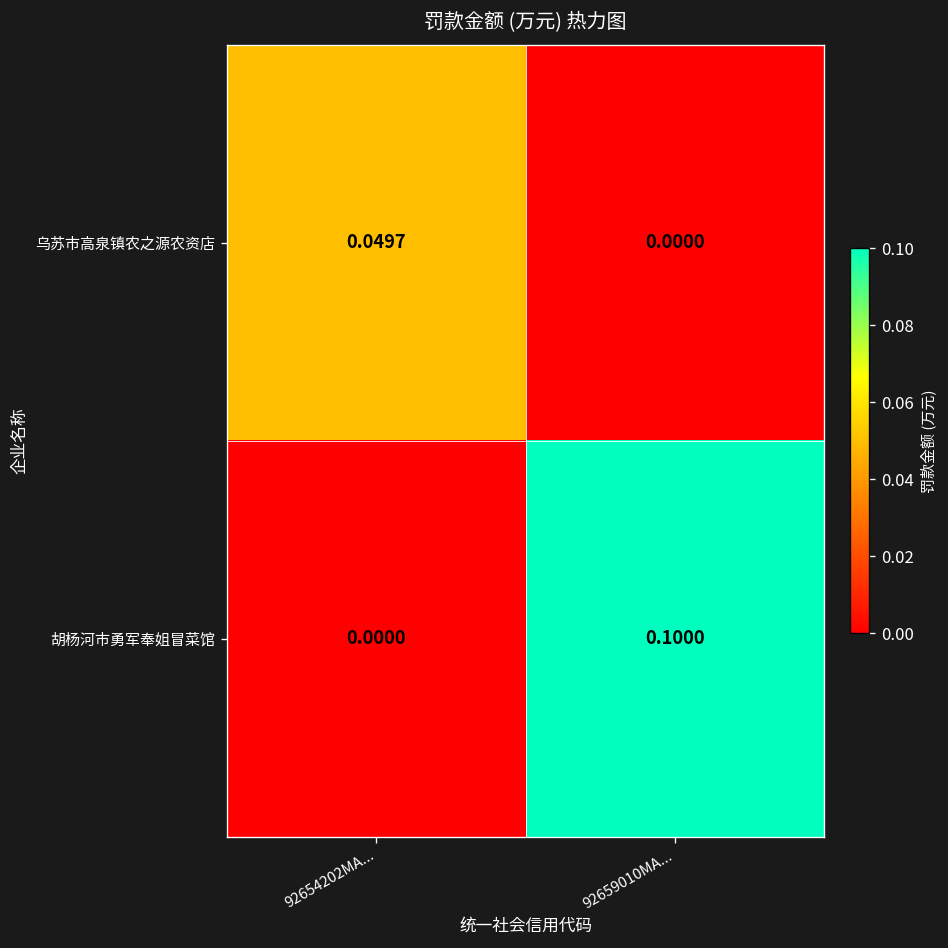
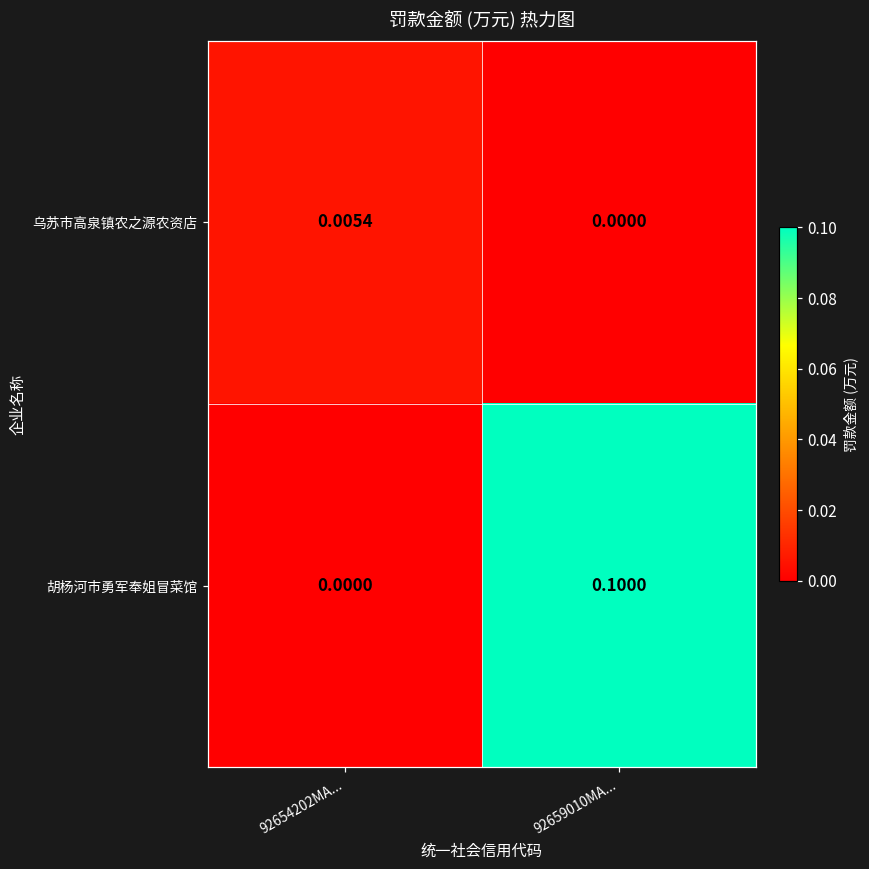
乌苏市高泉镇农之源农资店, 92654202MA...: 0.0497 -> 0.0054
